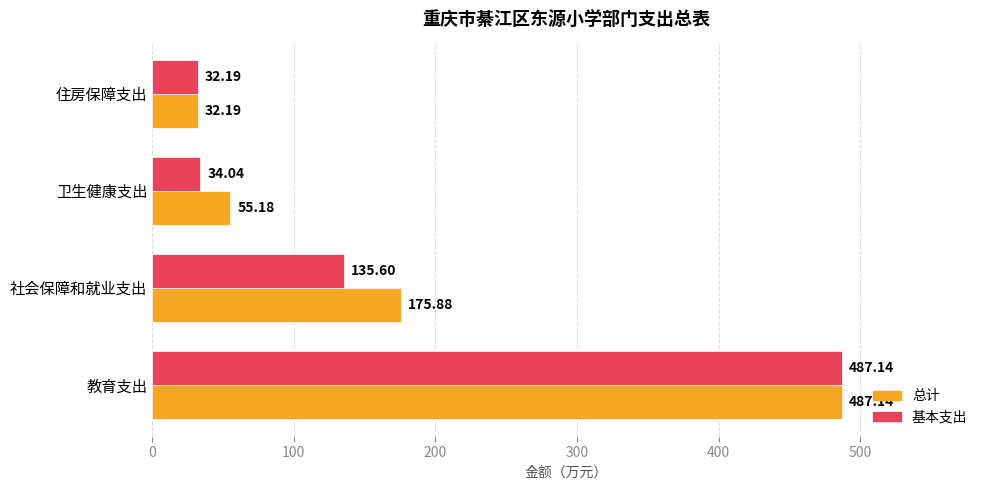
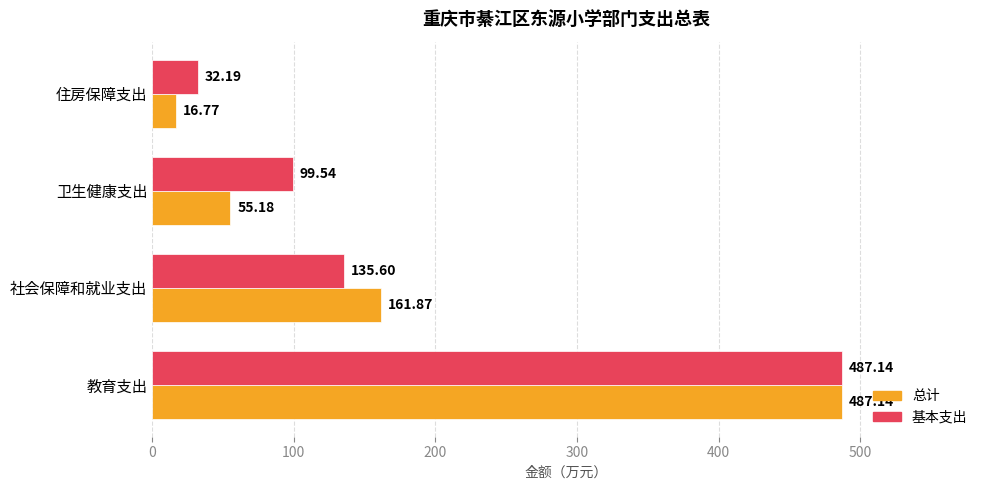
总计, 住房保障支出: 32.19 -> 16.77
基本支出, 卫生健康支出: 34.04 -> 99.54
总计, 社会保障和就业支出: 175.88 -> 161.87
